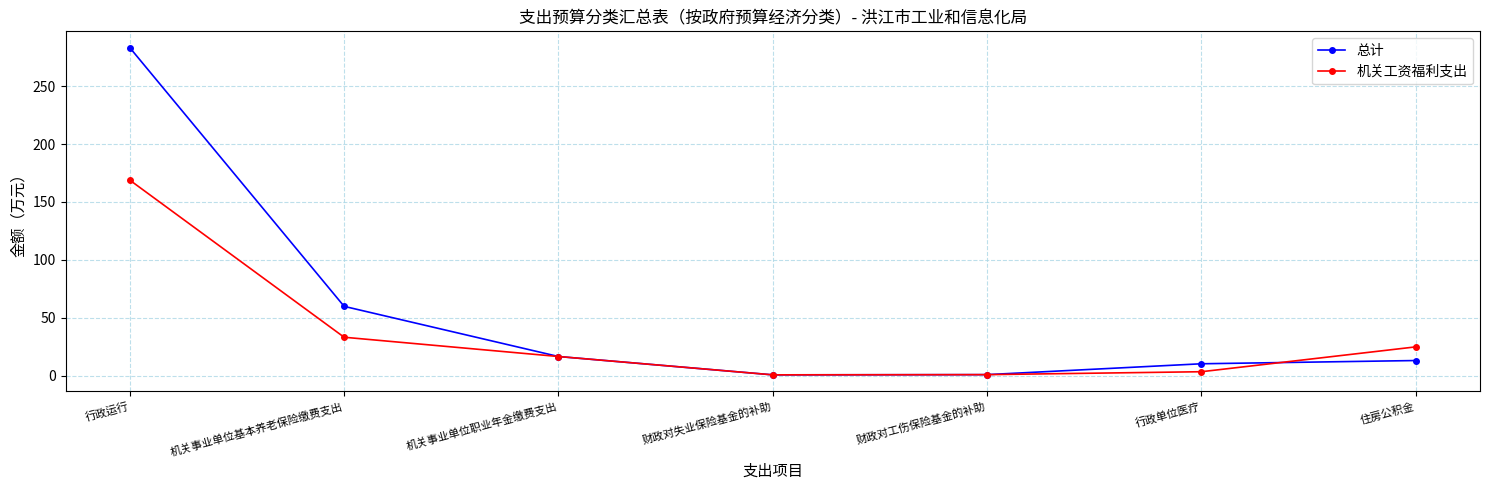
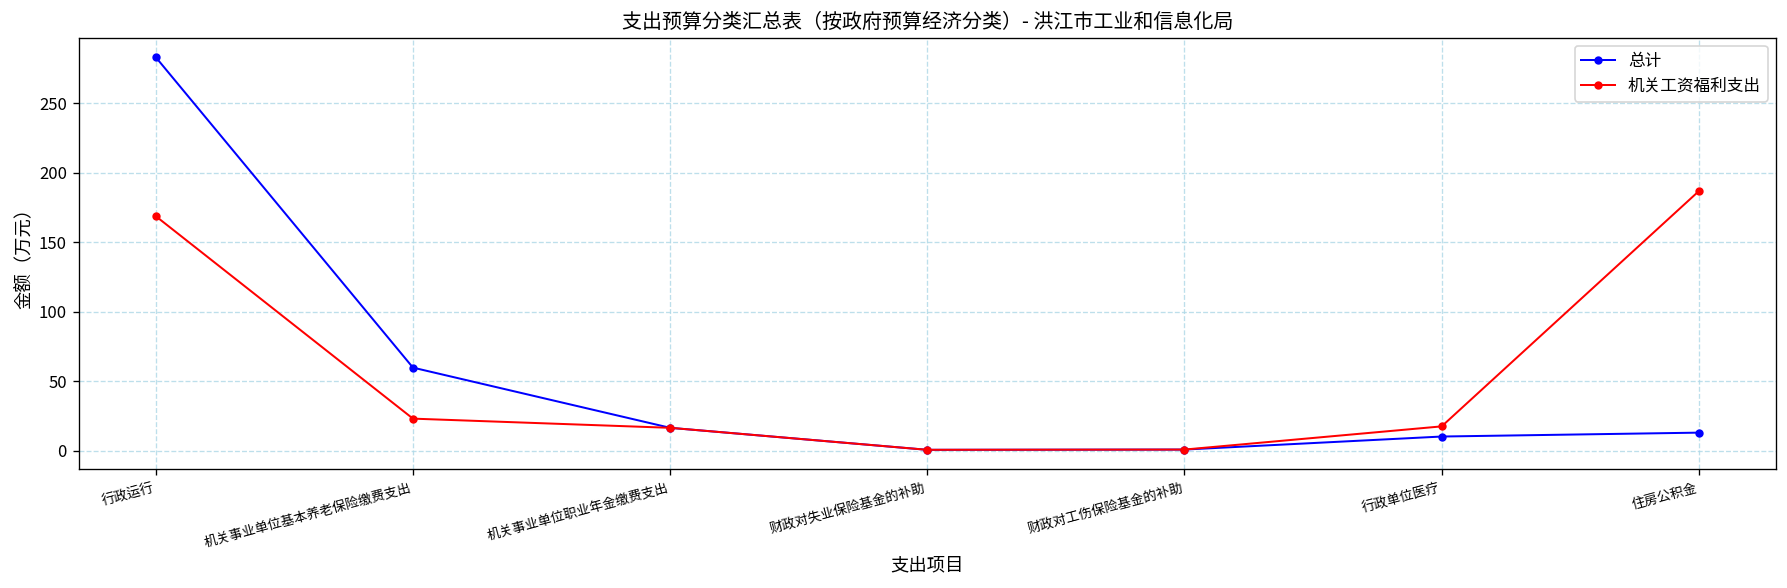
机关工资福利支出, 机关事业单位基本养老保险缴费支出: 33 -> 23
机关工资福利支出, 行政单位医疗: 4 -> 18
机关工资福利支出, 住房公积金: 25 -> 187
